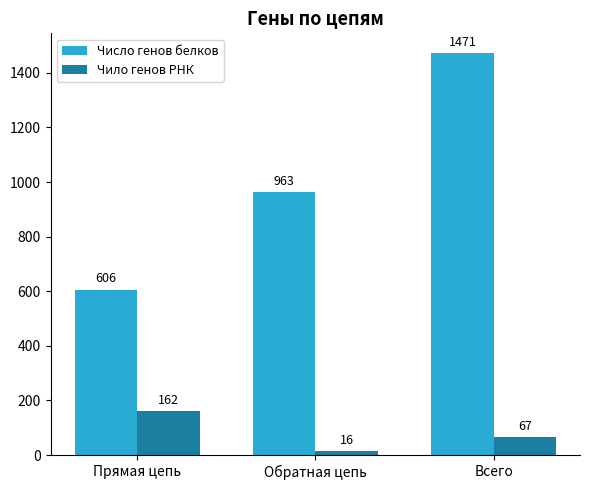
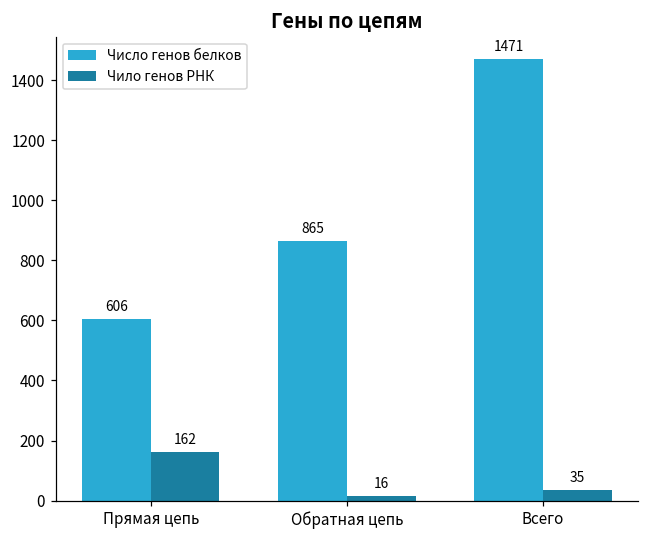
Число генов белков, Обратная цепь: 963 -> 865
Чило генов РНК, Всего: 67 -> 35
